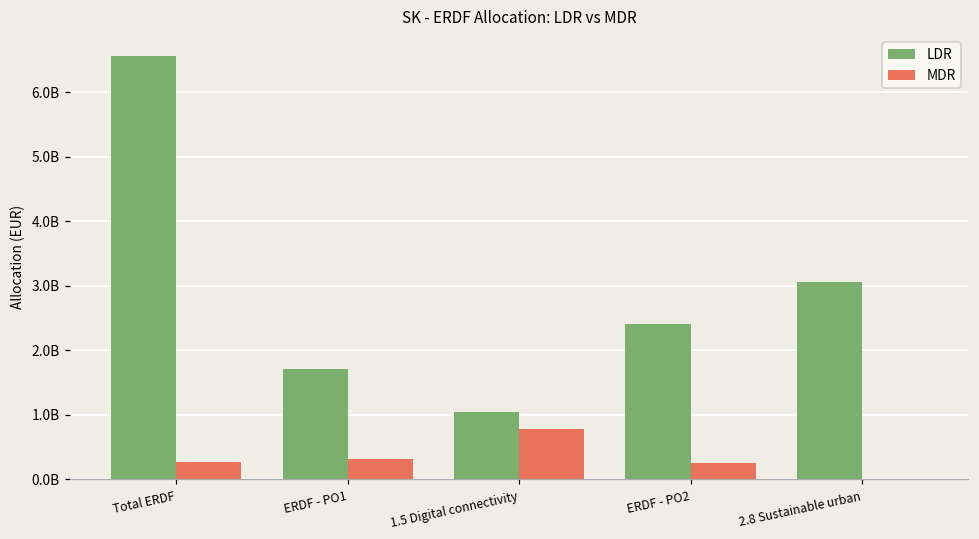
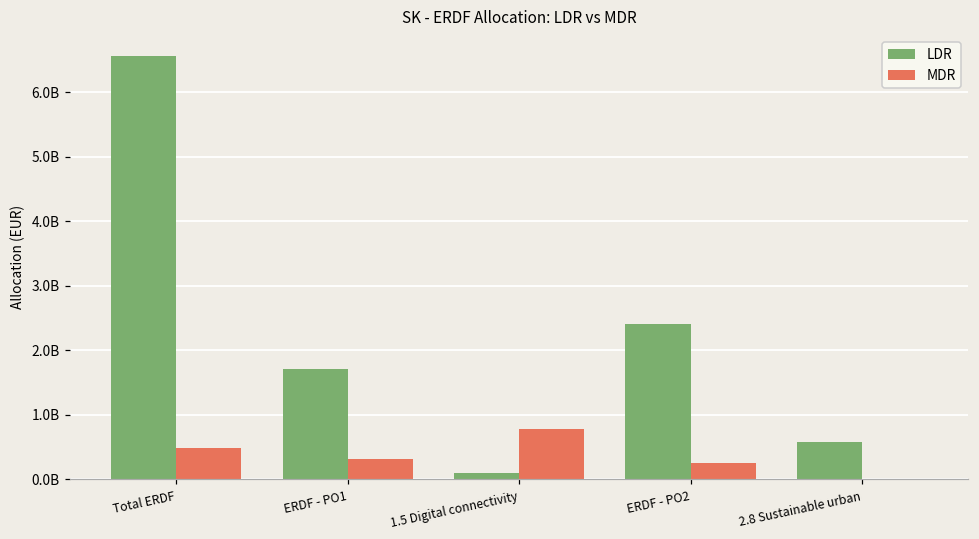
MDR, Total ERDF: 300000000 -> 500000000
LDR, 1.5 Digital connectivity: 1000000000 -> 100000000
LDR, 2.8 Sustainable urban: 3100000000 -> 600000000
